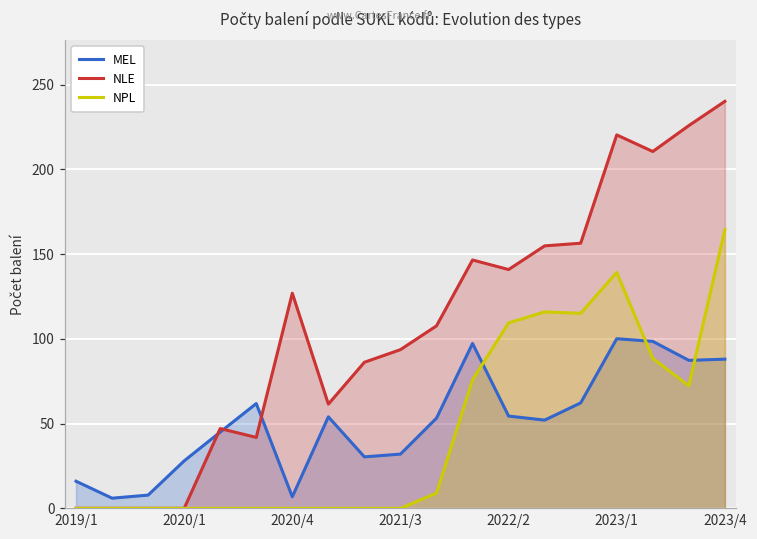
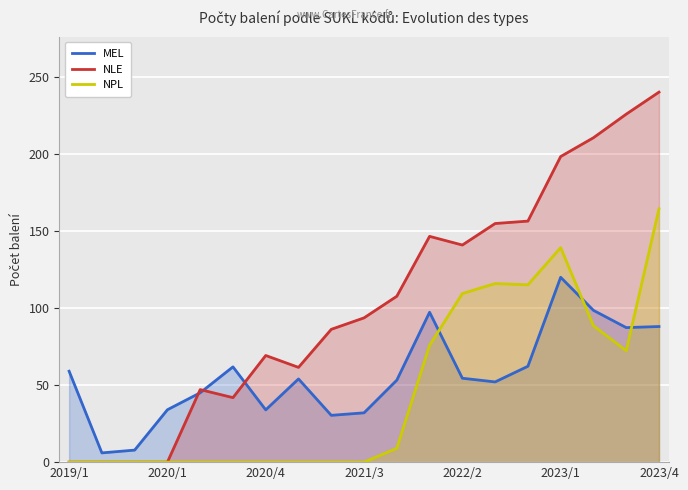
MEL, 2019/1: 16 -> 59
MEL, 2020/1: 28 -> 34
MEL, 2020/4: 7 -> 34
NLE, 2020/4: 127 -> 69
MEL, 2023/1: 100 -> 120
NLE, 2023/1: 220 -> 198
